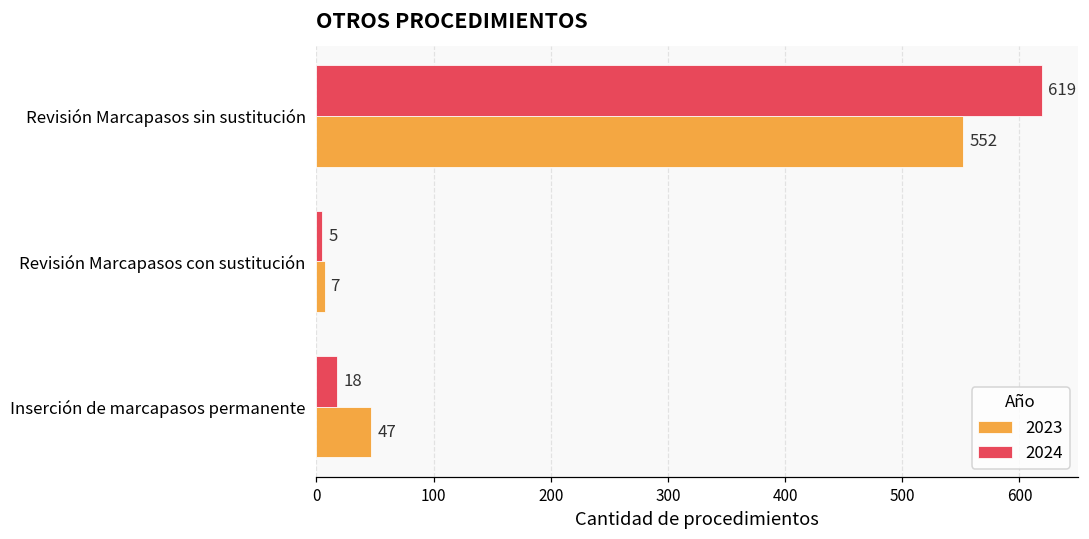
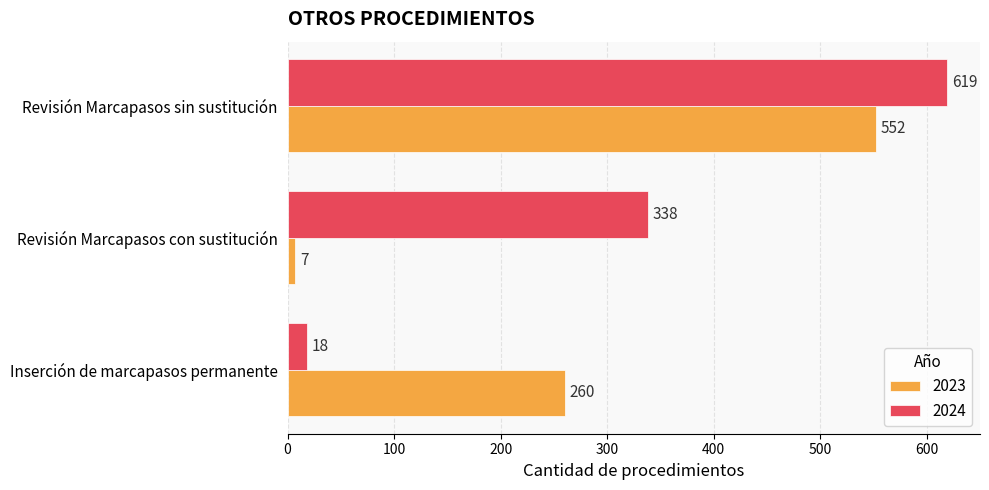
2024, Revisión Marcapasos con sustitución: 5 -> 338
2023, Inserción de marcapasos permanente: 47 -> 260
